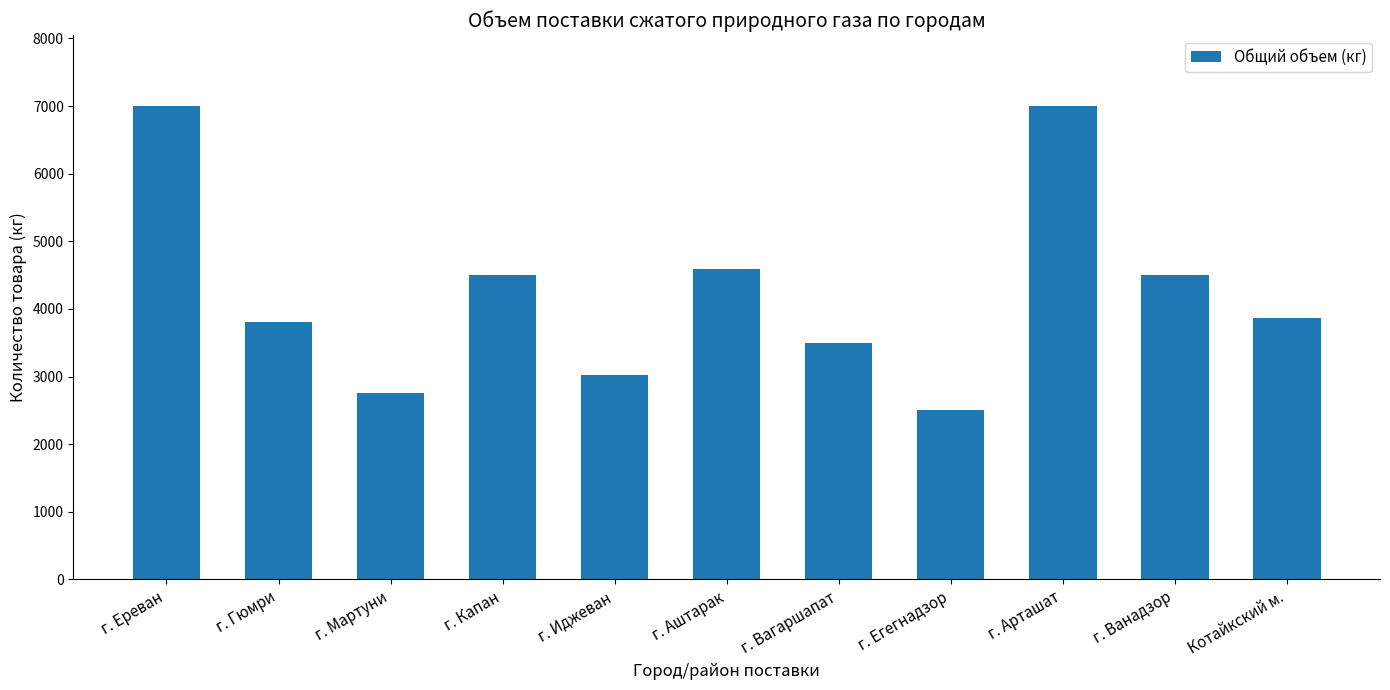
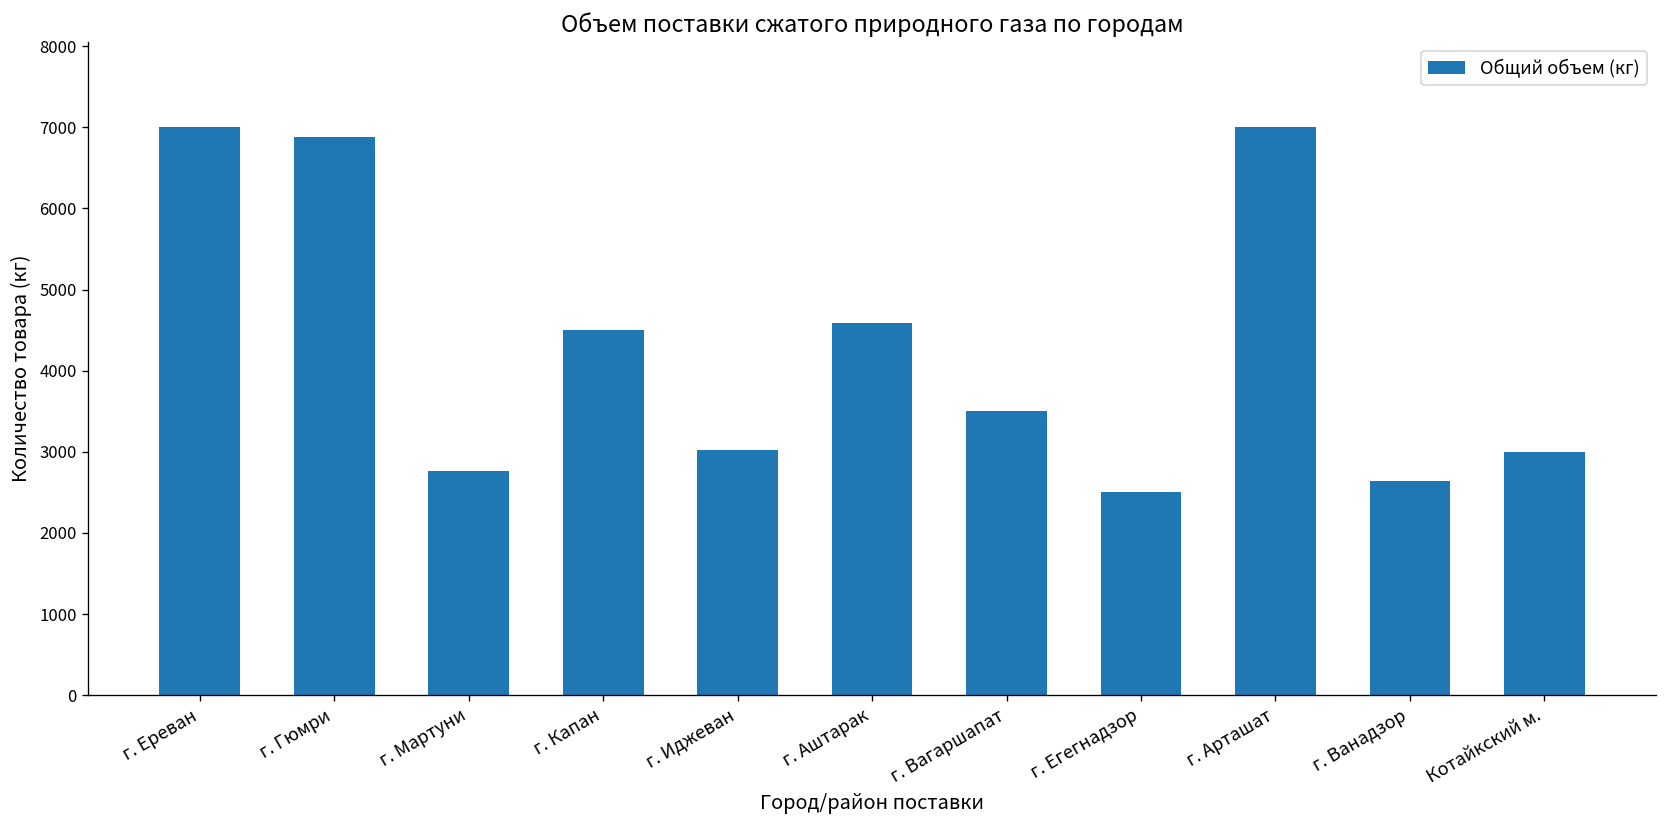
г. Гюмри: 3800 -> 6900
г. Ванадзор: 4500 -> 2600
Котайкский м.: 3900 -> 3000
